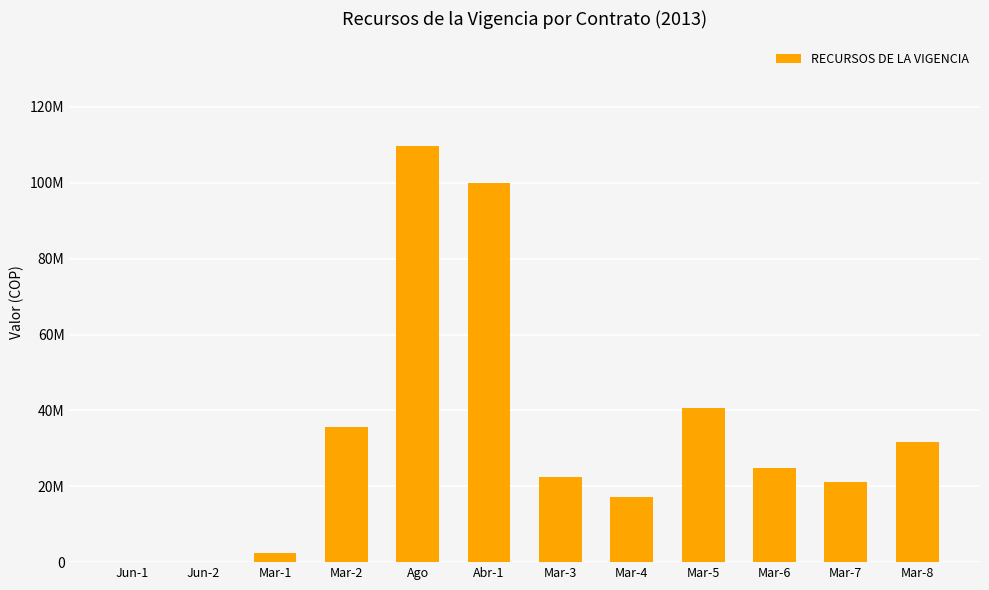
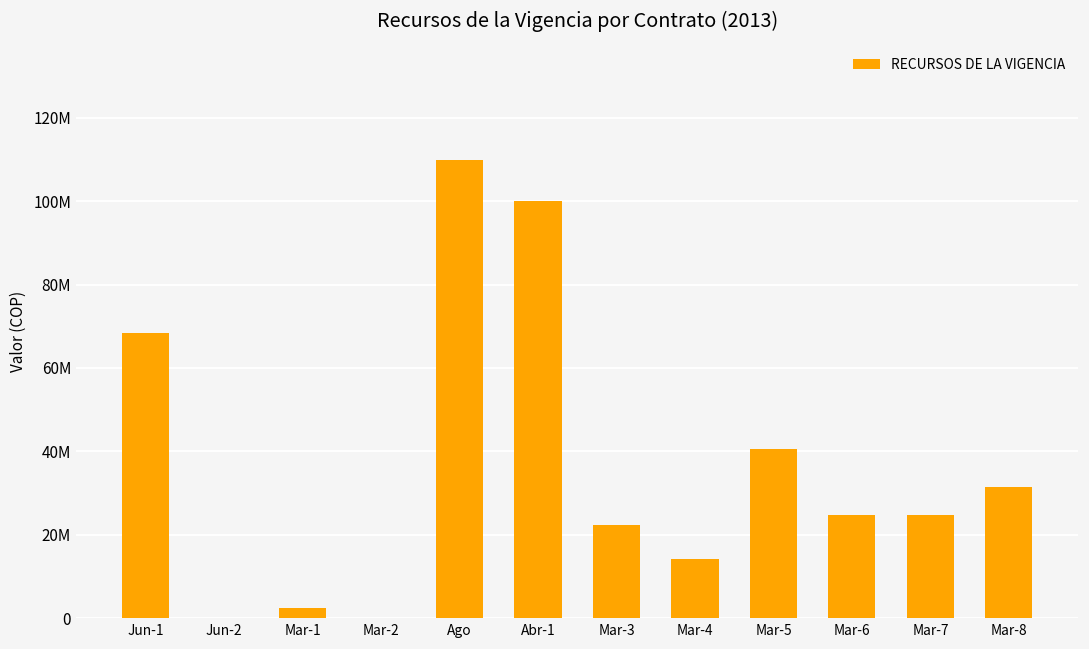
Jun-1: 0 -> 68000000
Mar-2: 36000000 -> 0
Mar-4: 17000000 -> 14000000
Mar-7: 21000000 -> 25000000
